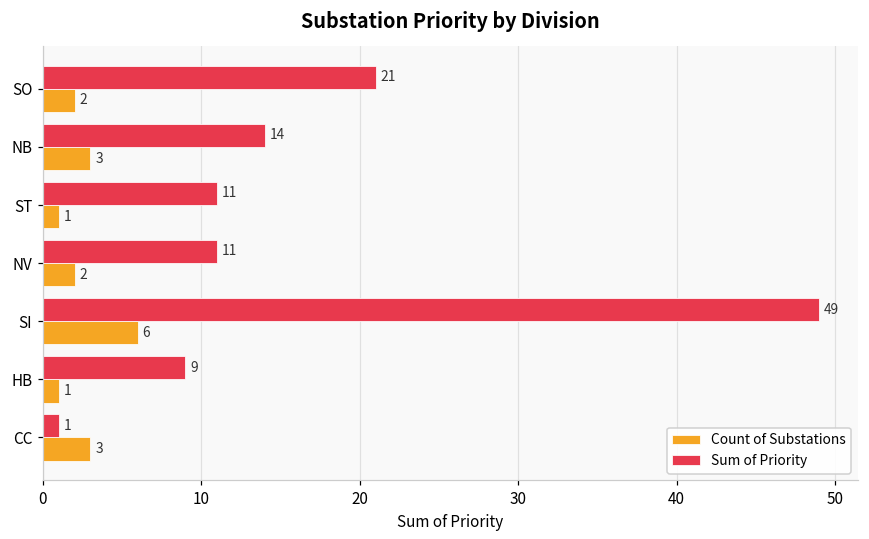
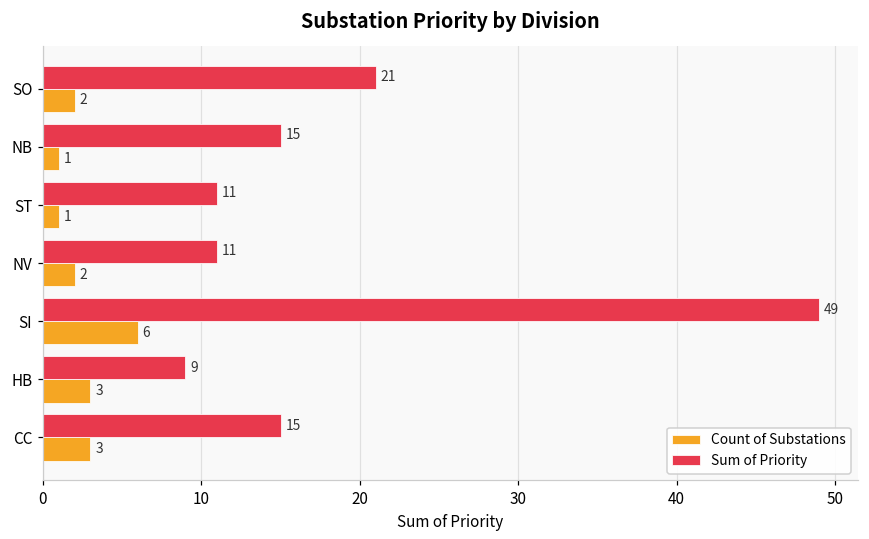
Sum of Priority, NB: 14 -> 15
Count of Substations, NB: 3 -> 1
Count of Substations, HB: 1 -> 3
Sum of Priority, CC: 1 -> 15
